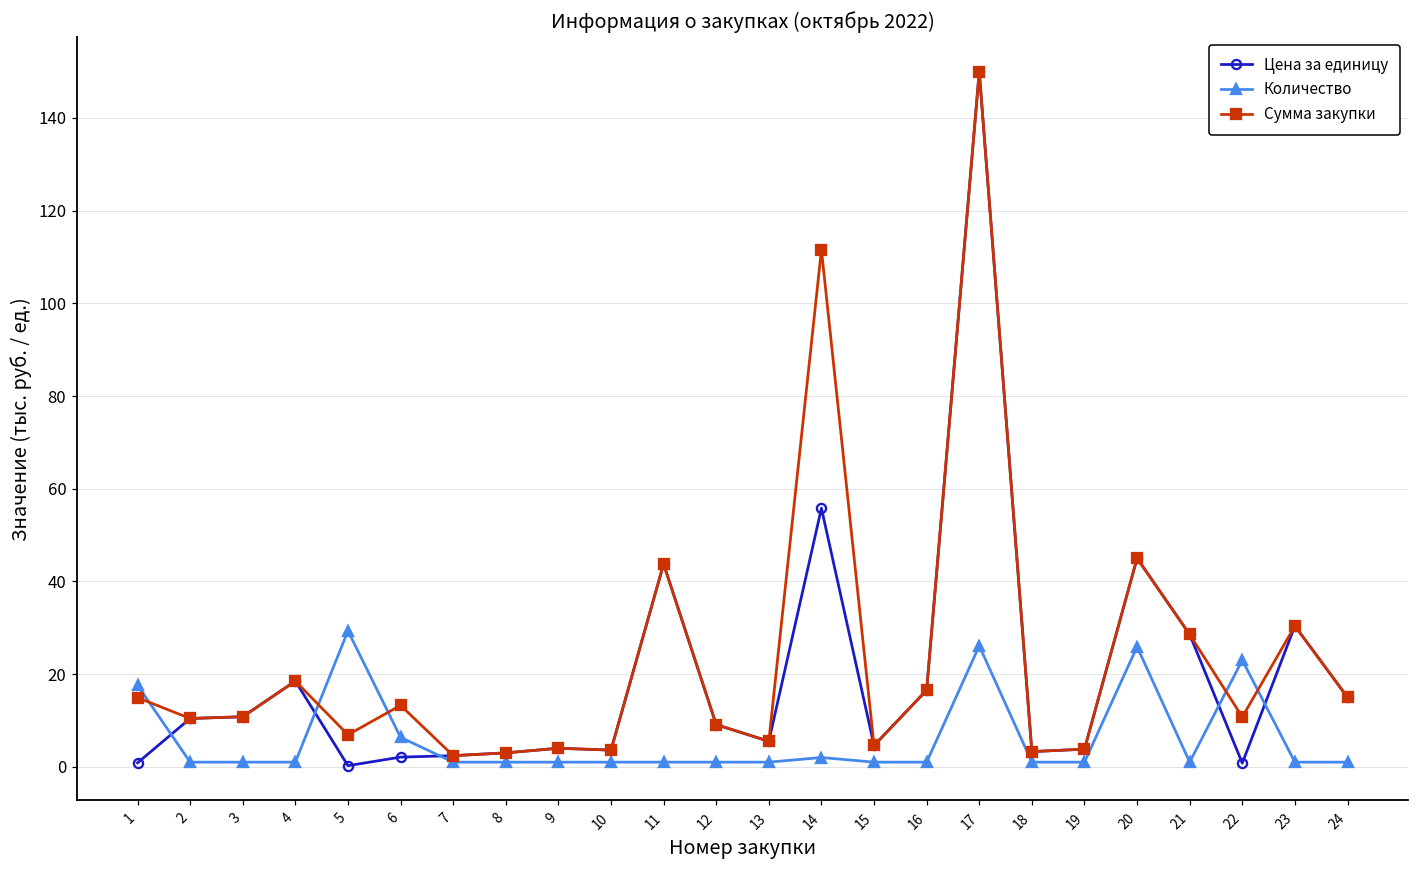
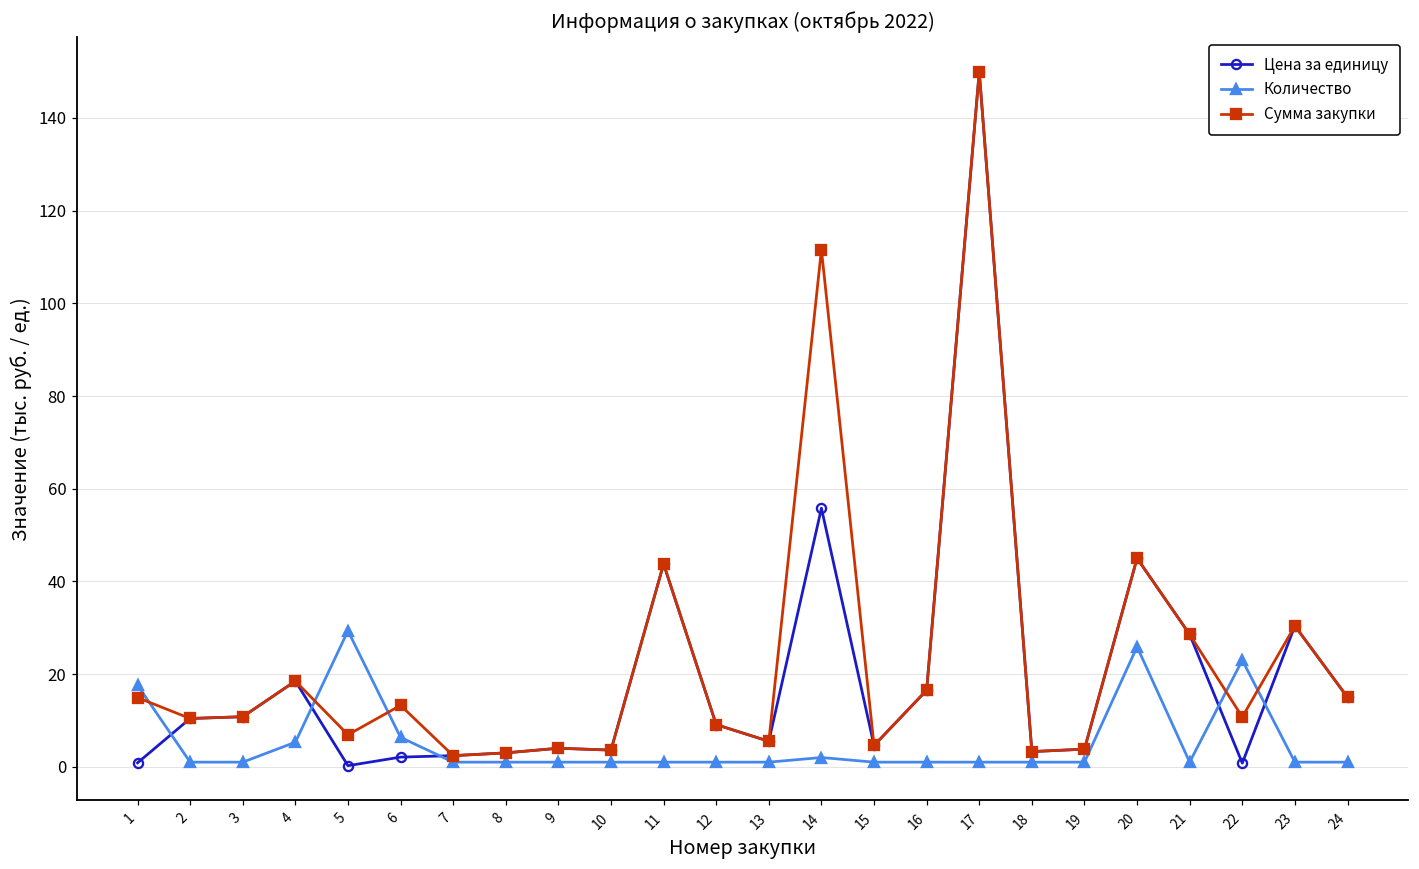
Количество, 4: 1 -> 5
Количество, 17: 26 -> 1
